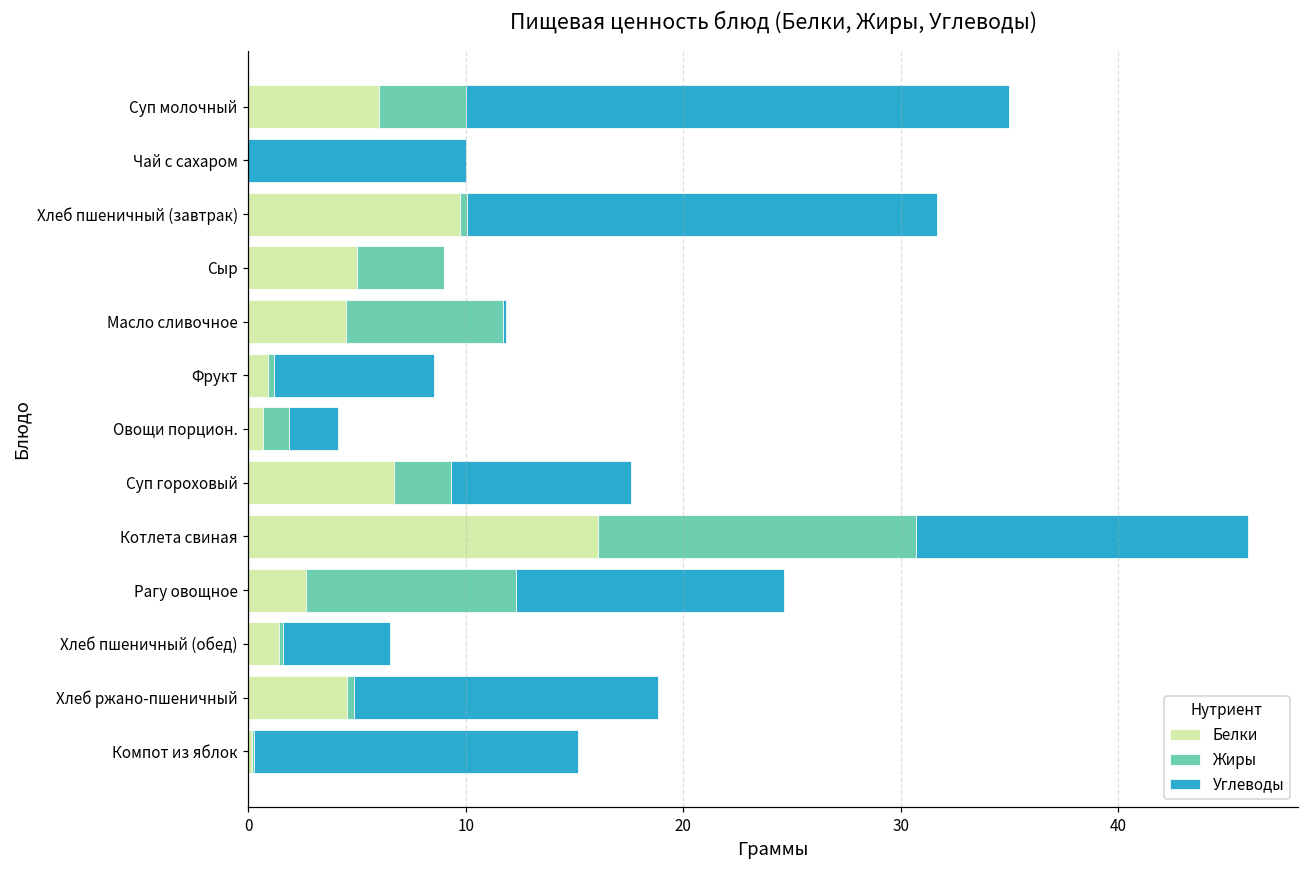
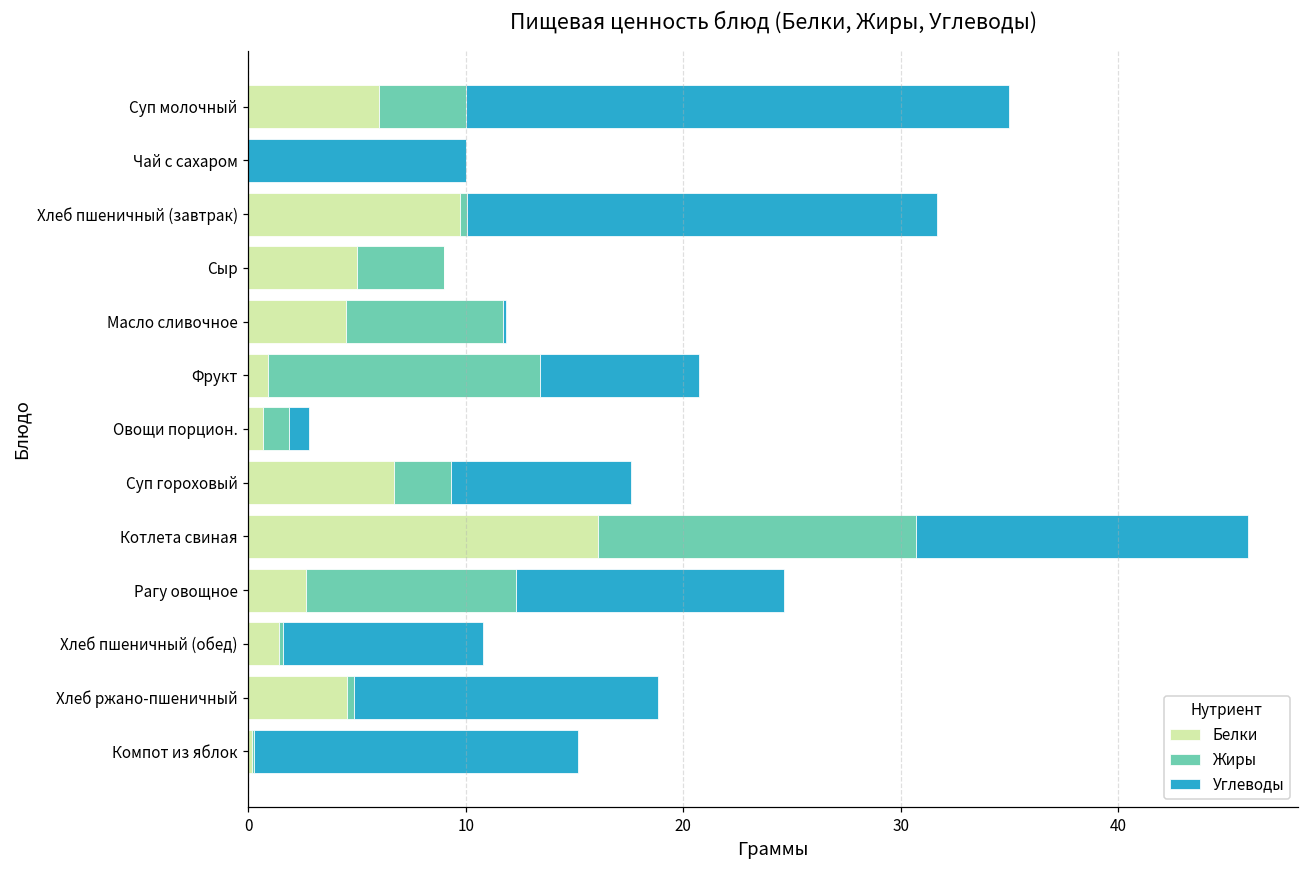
Жиры, Фрукт: 0.3 -> 12.5
Углеводы, Овощи порцион.: 2.3 -> 0.9
Углеводы, Хлеб пшеничный (обед): 4.9 -> 9.2
